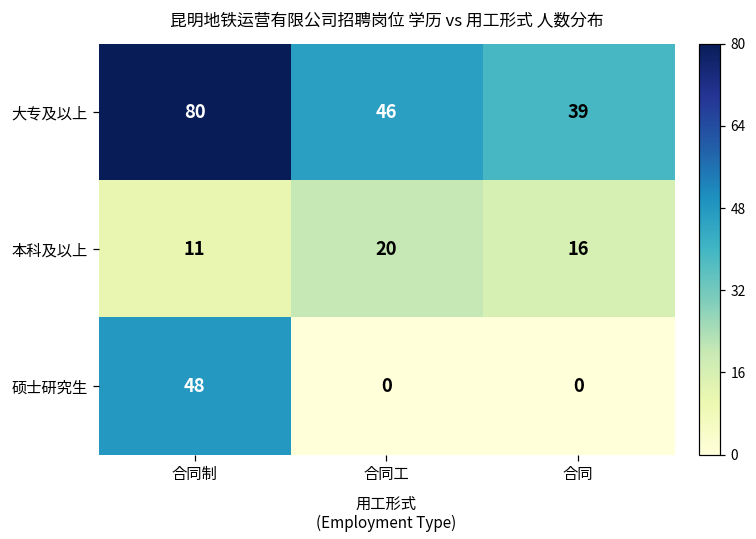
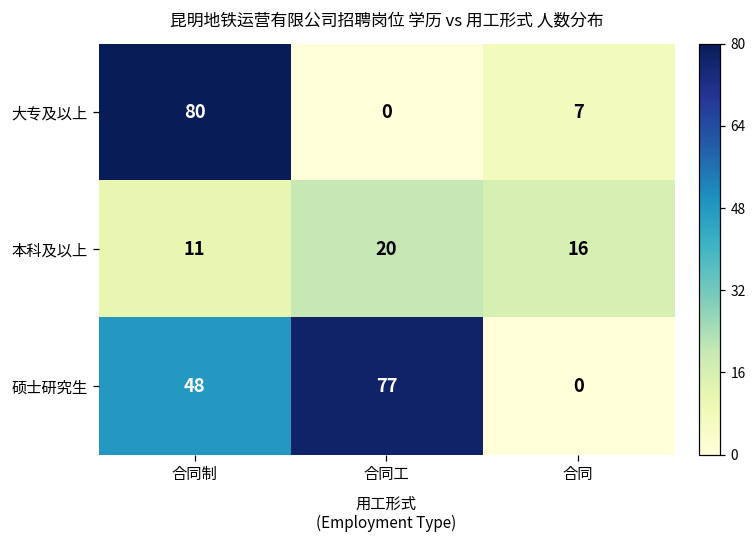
大专及以上, 合同工: 46 -> 0
大专及以上, 合同: 39 -> 7
硕士研究生, 合同工: 0 -> 77
